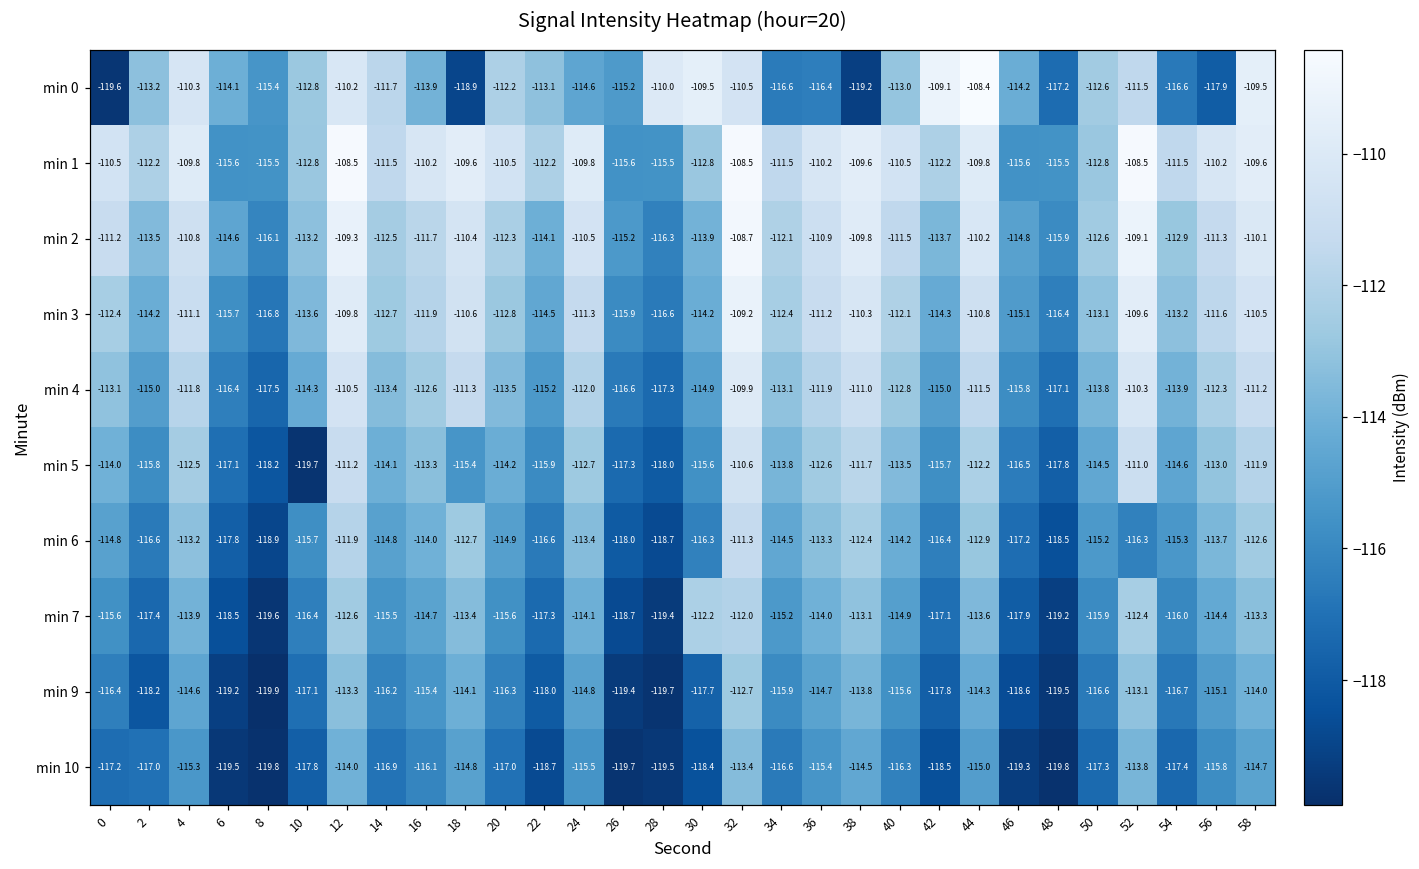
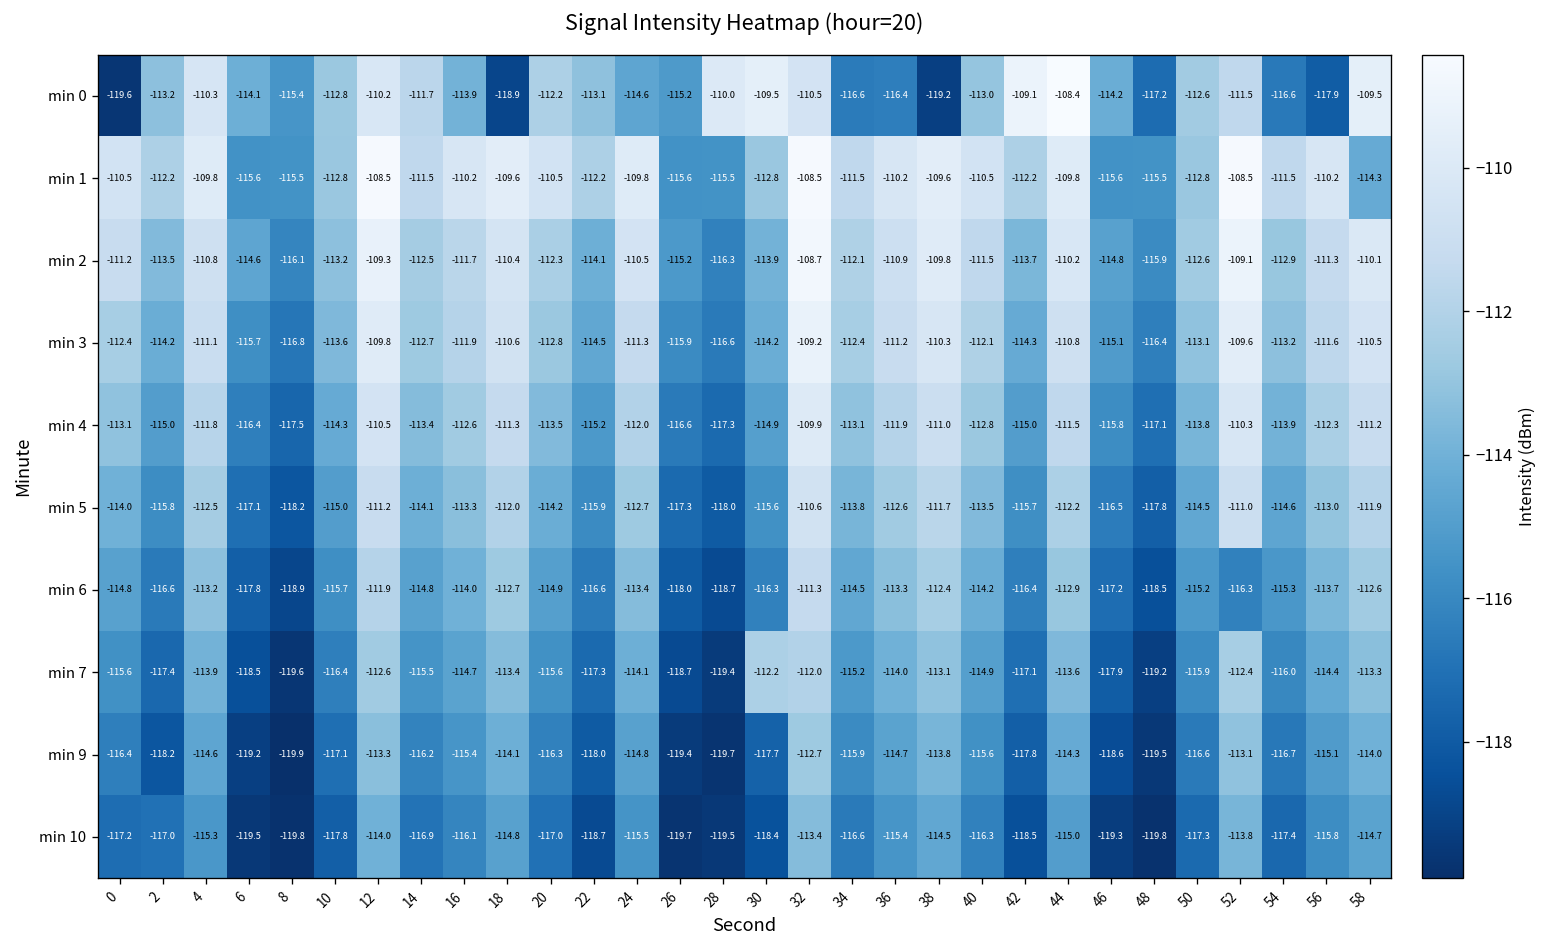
min 1, 58: -109.6 -> -114.3
min 5, 10: -119.7 -> -115.0
min 5, 18: -115.4 -> -112.0
